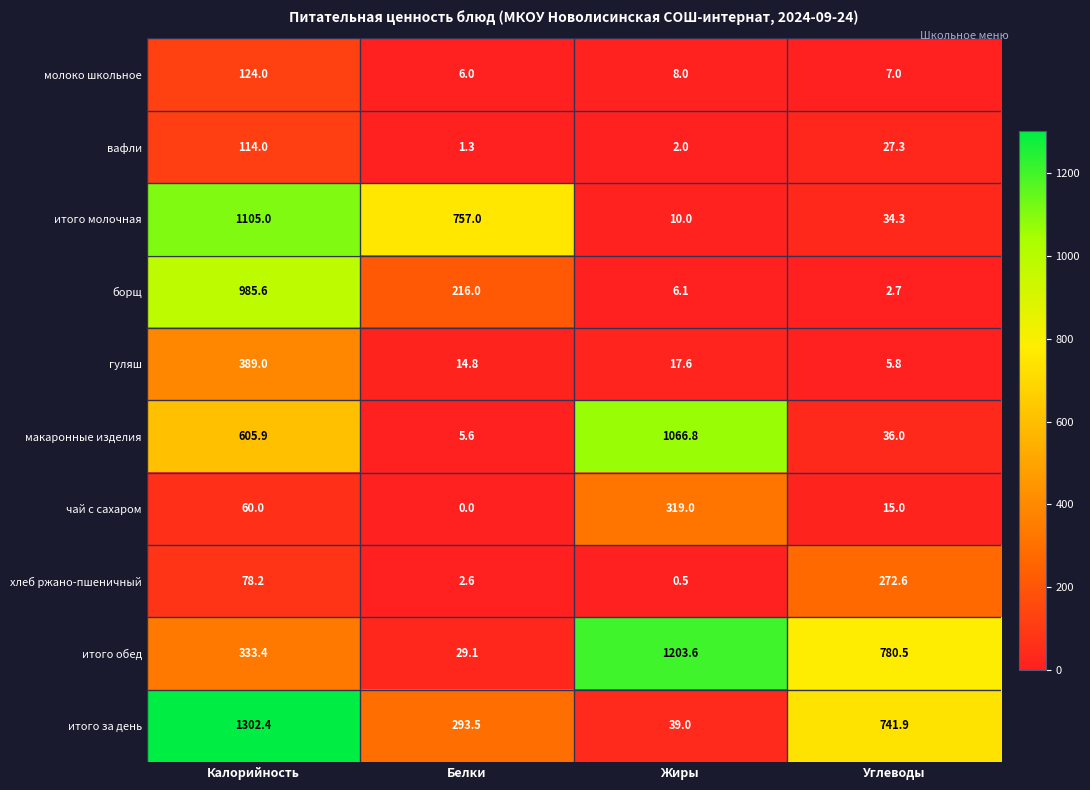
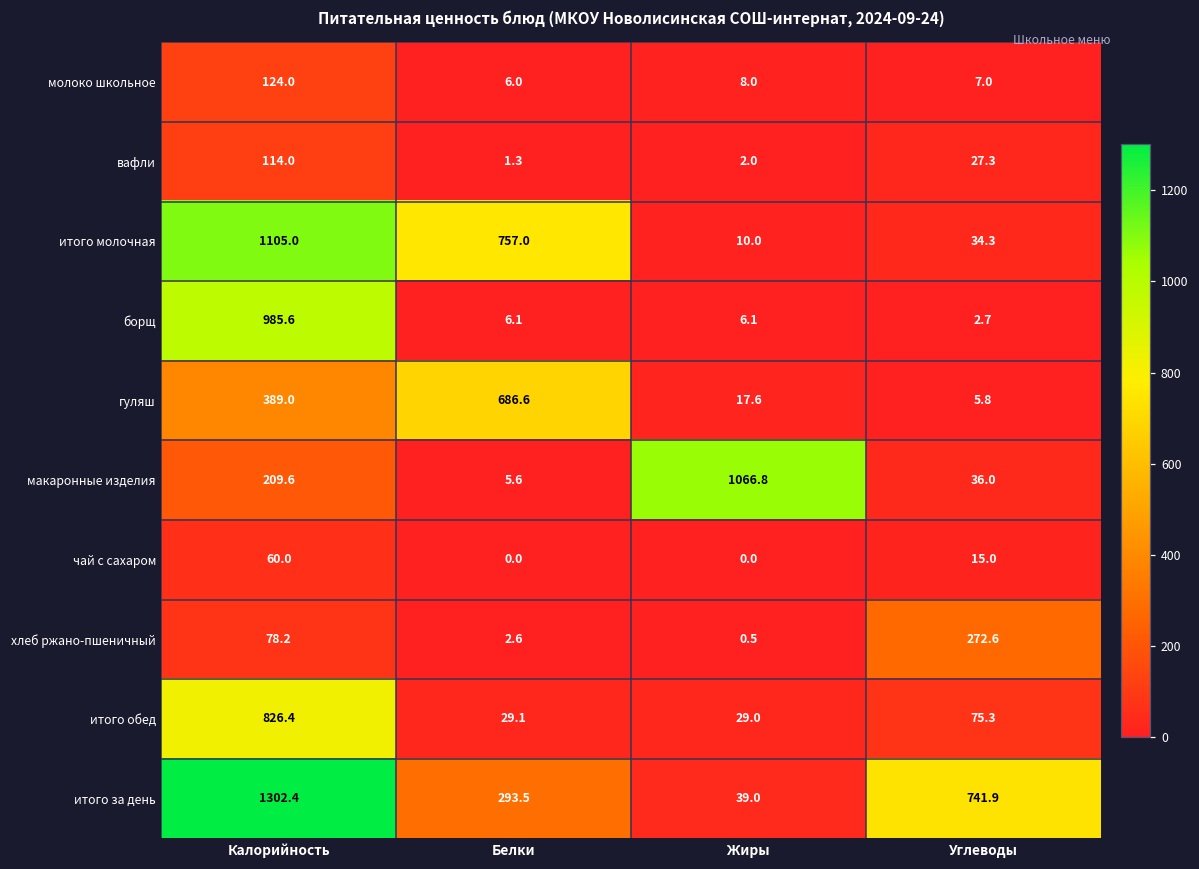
борщ, Белки: 216.0 -> 6.1
гуляш, Белки: 14.8 -> 686.6
макаронные изделия, Калорийность: 605.9 -> 209.6
чай с сахаром, Жиры: 319.0 -> 0.0
итого обед, Калорийность: 333.4 -> 826.4
итого обед, Жиры: 1203.6 -> 29.0
итого обед, Углеводы: 780.5 -> 75.3
